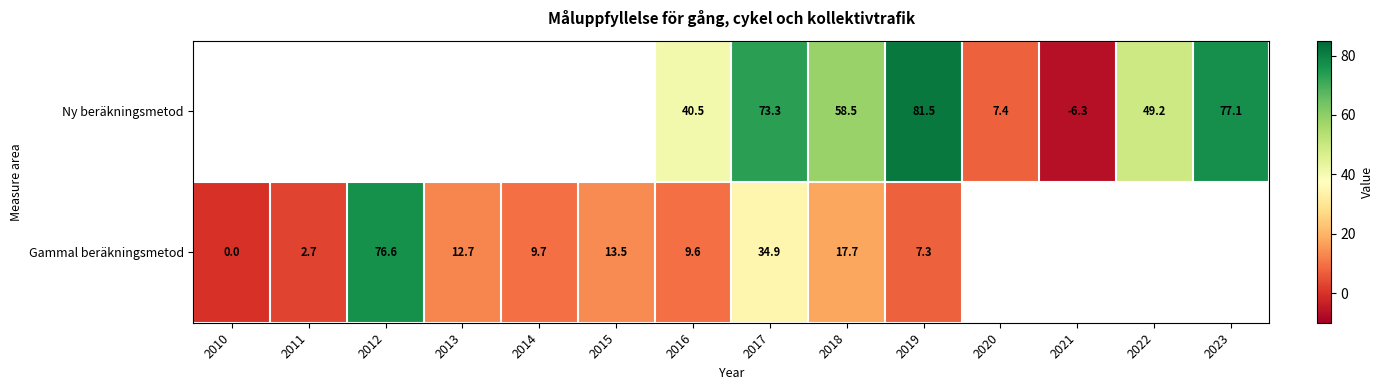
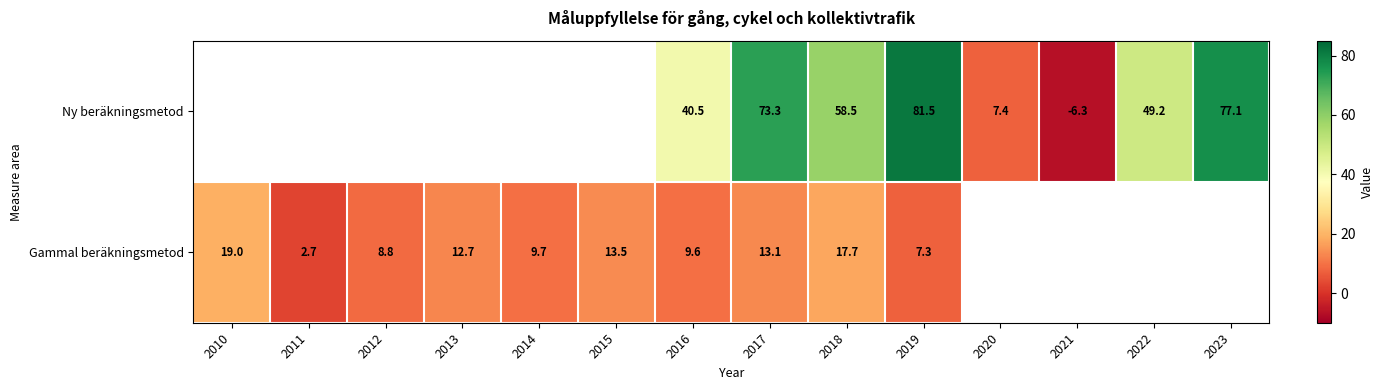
Gammal beräkningsmetod, 2010: 0.0 -> 19.0
Gammal beräkningsmetod, 2012: 76.6 -> 8.8
Gammal beräkningsmetod, 2017: 34.9 -> 13.1
